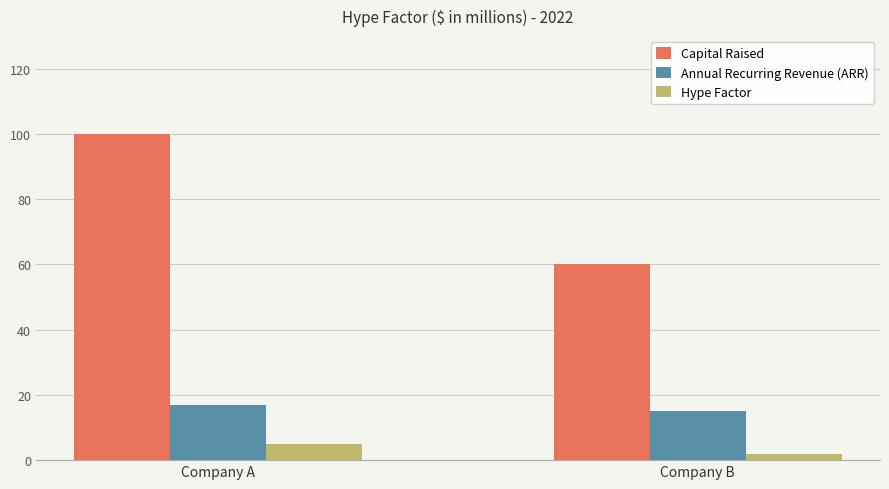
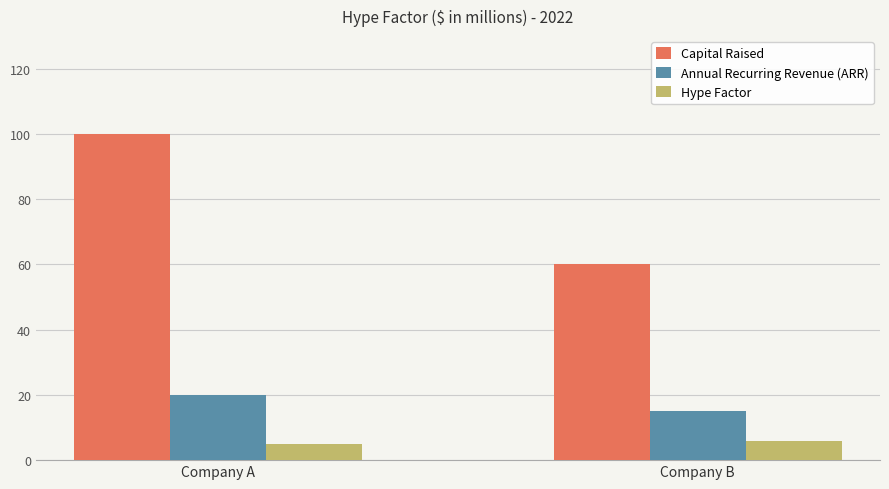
Annual Recurring Revenue (ARR), Company A: 17 -> 20
Hype Factor, Company B: 2 -> 6
